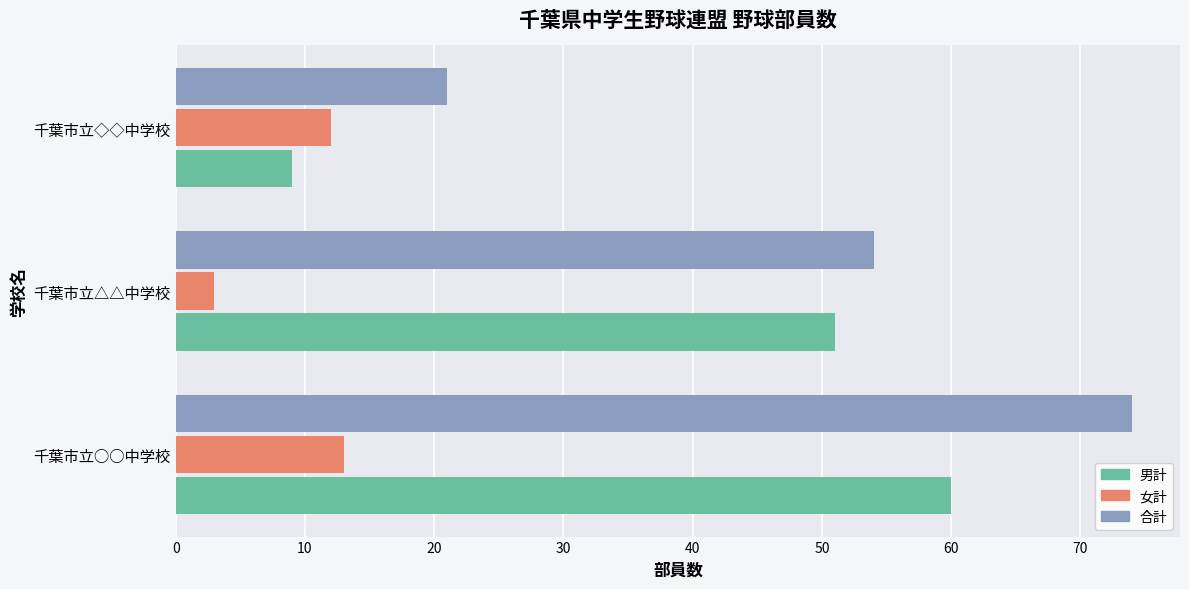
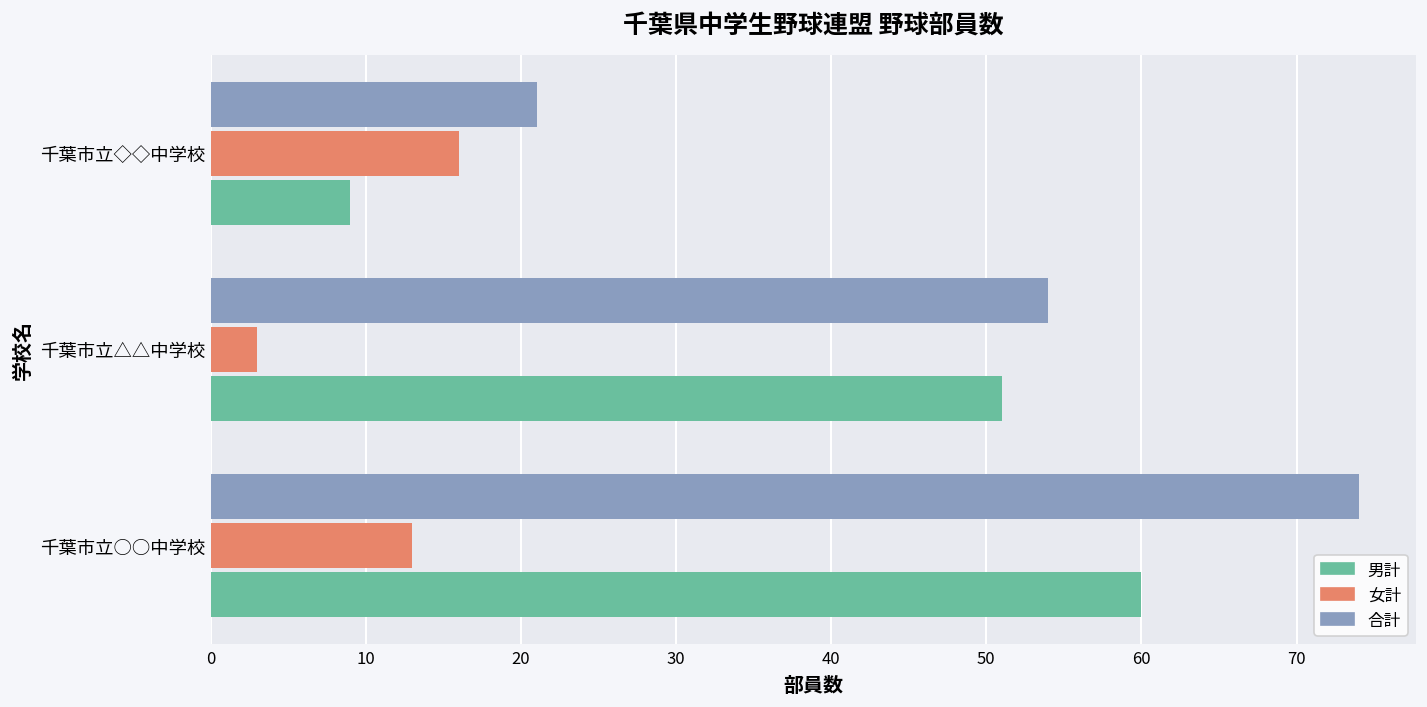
女計, 千葉市立◇◇中学校: 12 -> 16
